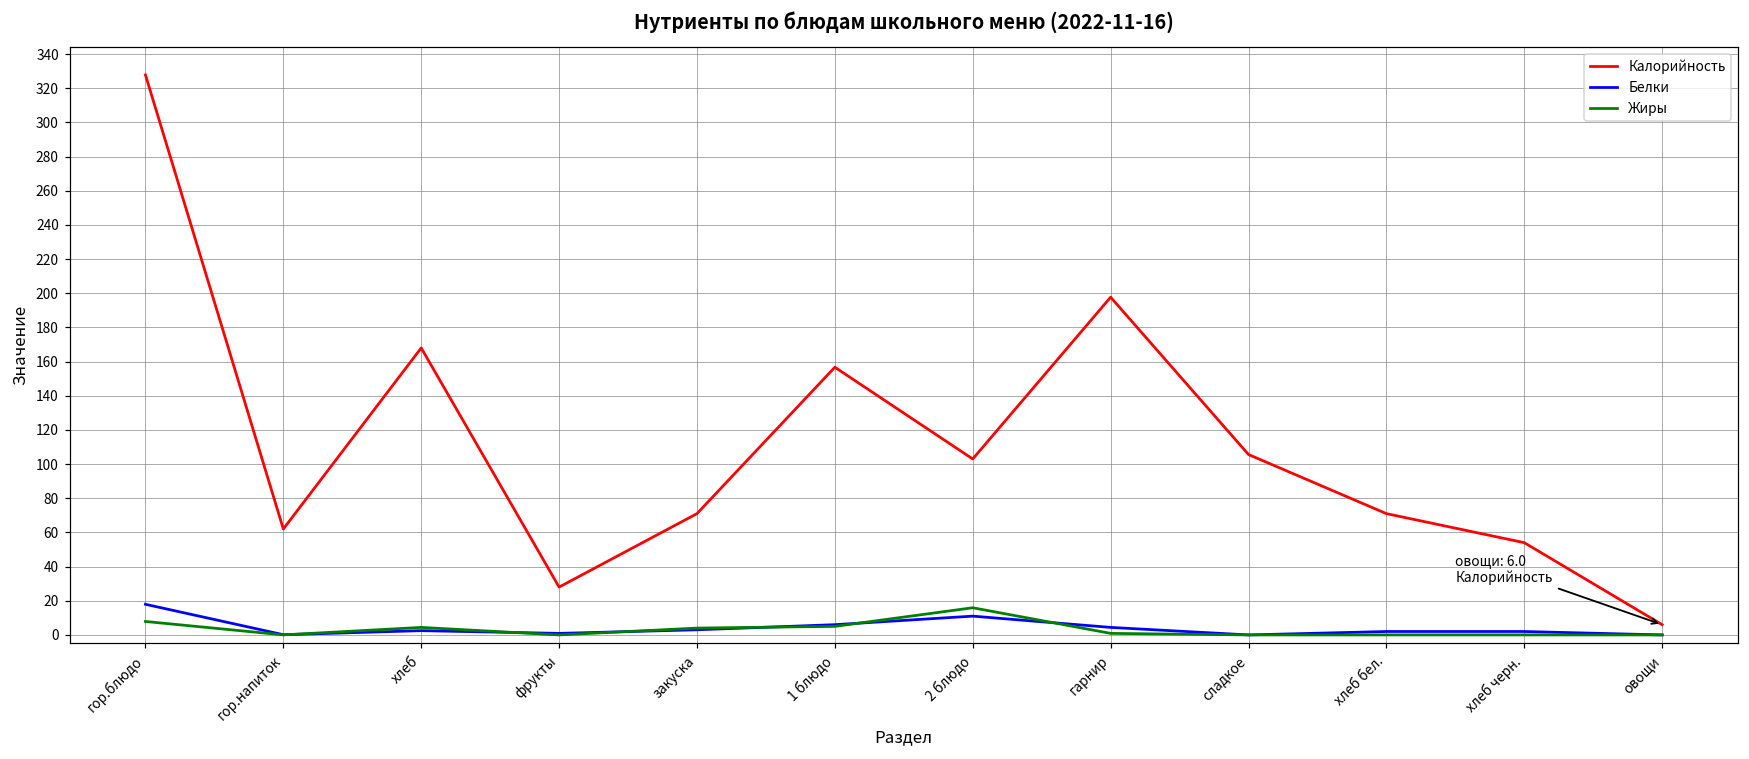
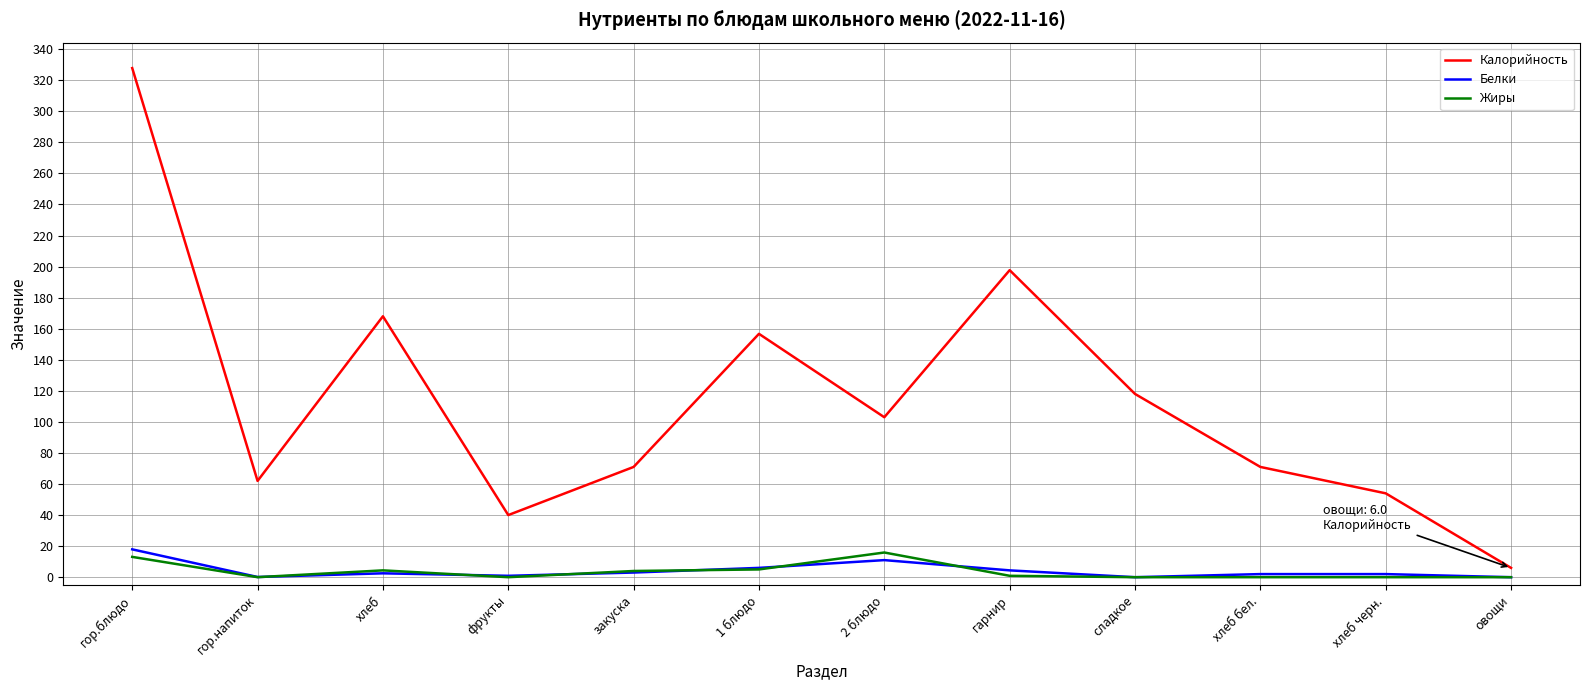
Жиры, гор.блюдо: 8 -> 13
Калорийность, фрукты: 28 -> 40
Калорийность, сладкое: 106 -> 118
